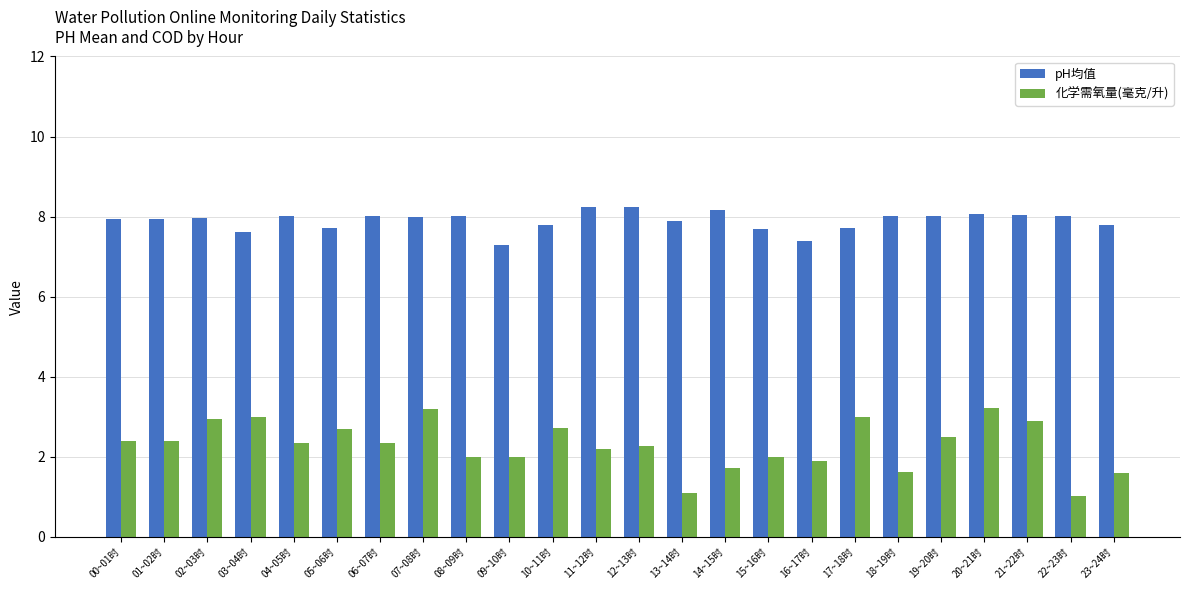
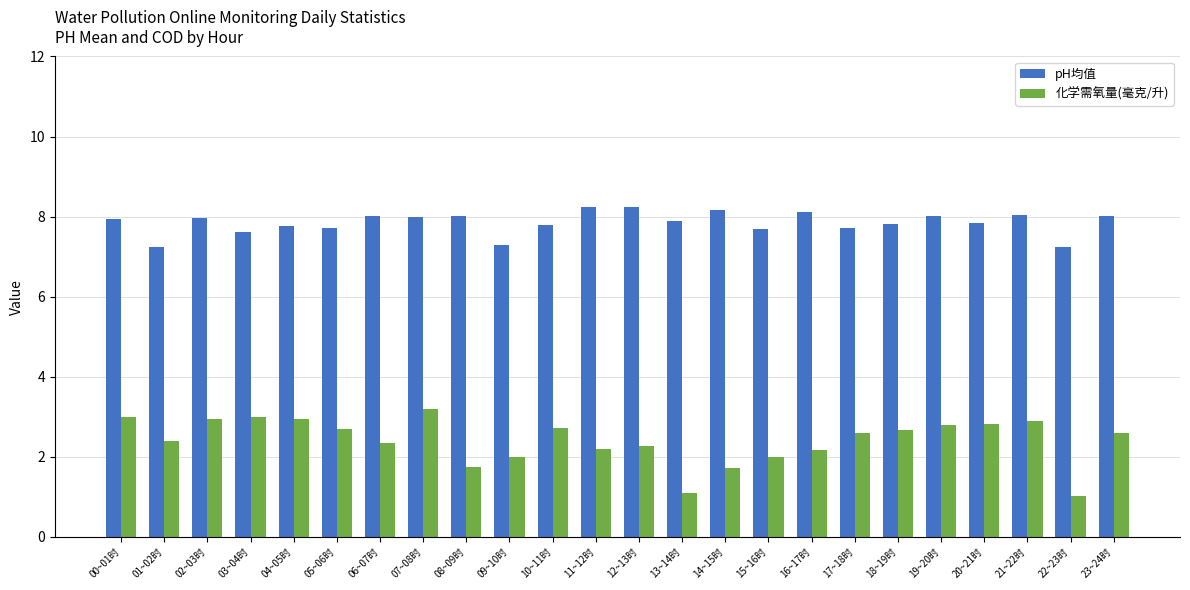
化学需氧量(毫克/升), 00~01时: 2.4 -> 3.0
pH均值, 01~02时: 7.9 -> 7.2
pH均值, 04~05时: 8.0 -> 7.8
化学需氧量(毫克/升), 04~05时: 2.3 -> 2.9
化学需氧量(毫克/升), 08~09时: 2.0 -> 1.7
pH均值, 16~17时: 7.4 -> 8.1
化学需氧量(毫克/升), 16~17时: 1.9 -> 2.2
化学需氧量(毫克/升), 17~18时: 3.0 -> 2.6
pH均值, 18~19时: 8.0 -> 7.8
化学需氧量(毫克/升), 18~19时: 1.6 -> 2.7
化学需氧量(毫克/升), 19~20时: 2.5 -> 2.8
pH均值, 20~21时: 8.1 -> 7.9
化学需氧量(毫克/升), 20~21时: 3.2 -> 2.8
pH均值, 22~23时: 8.0 -> 7.2
pH均值, 23~24时: 7.8 -> 8.0
化学需氧量(毫克/升), 23~24时: 1.6 -> 2.6
